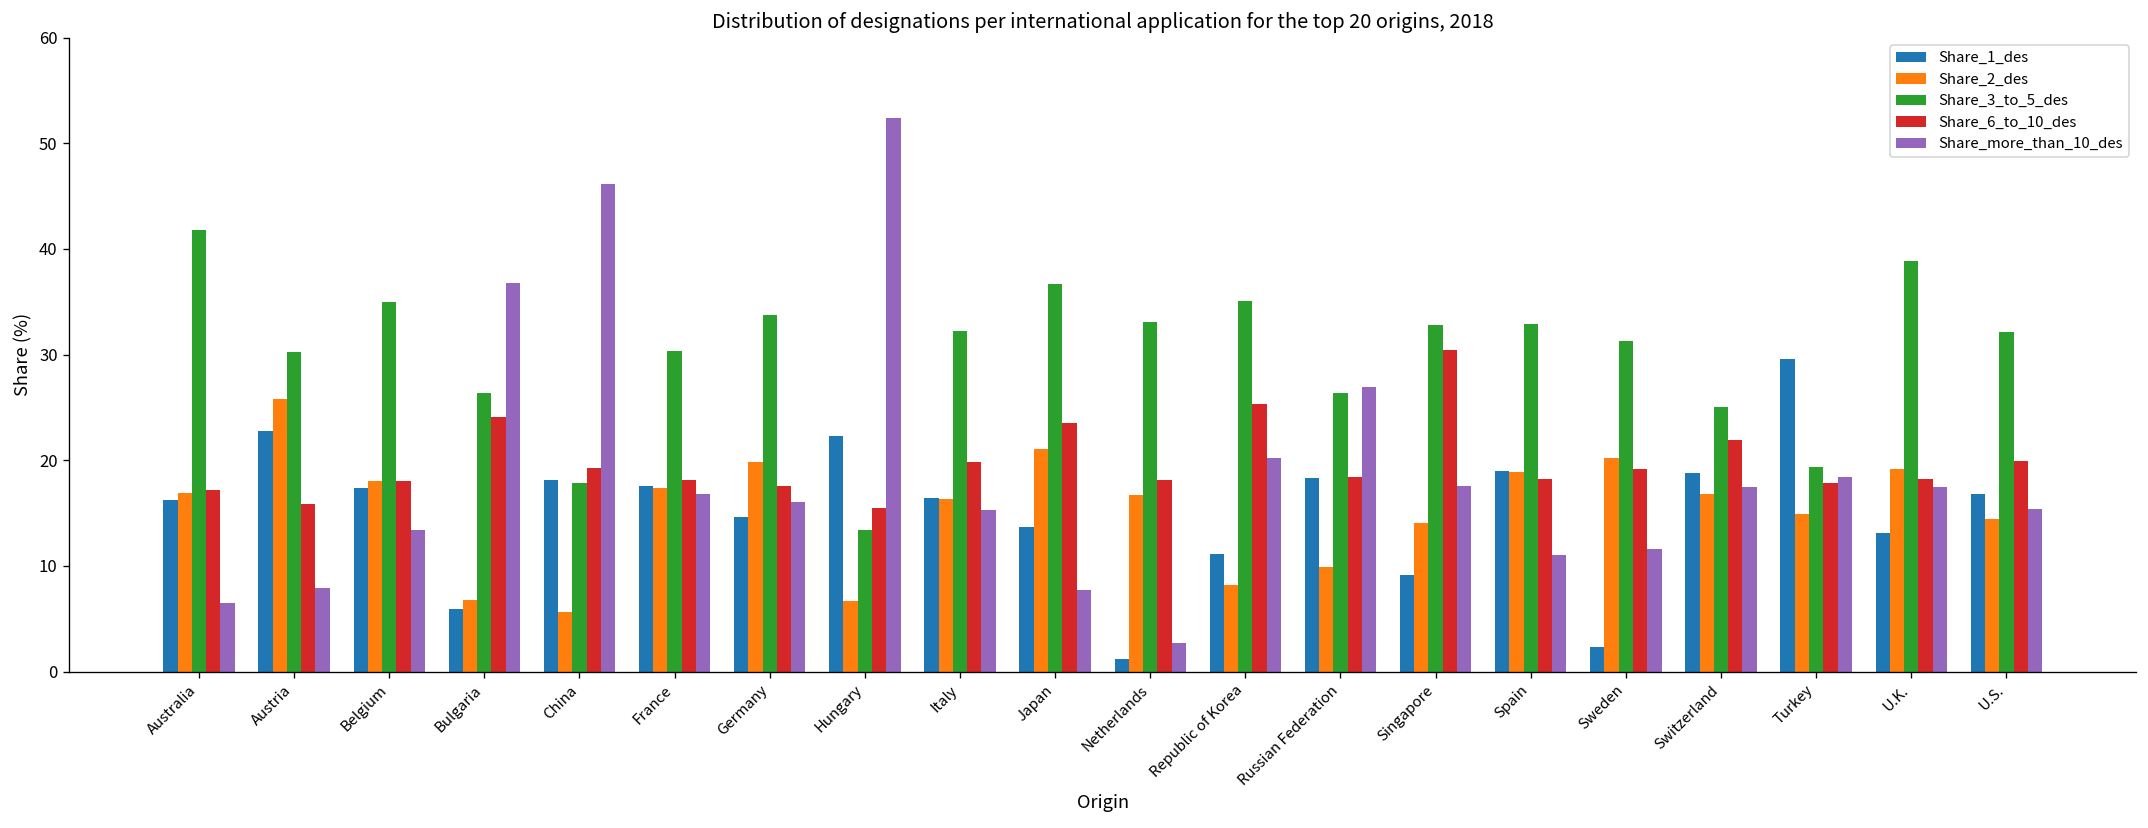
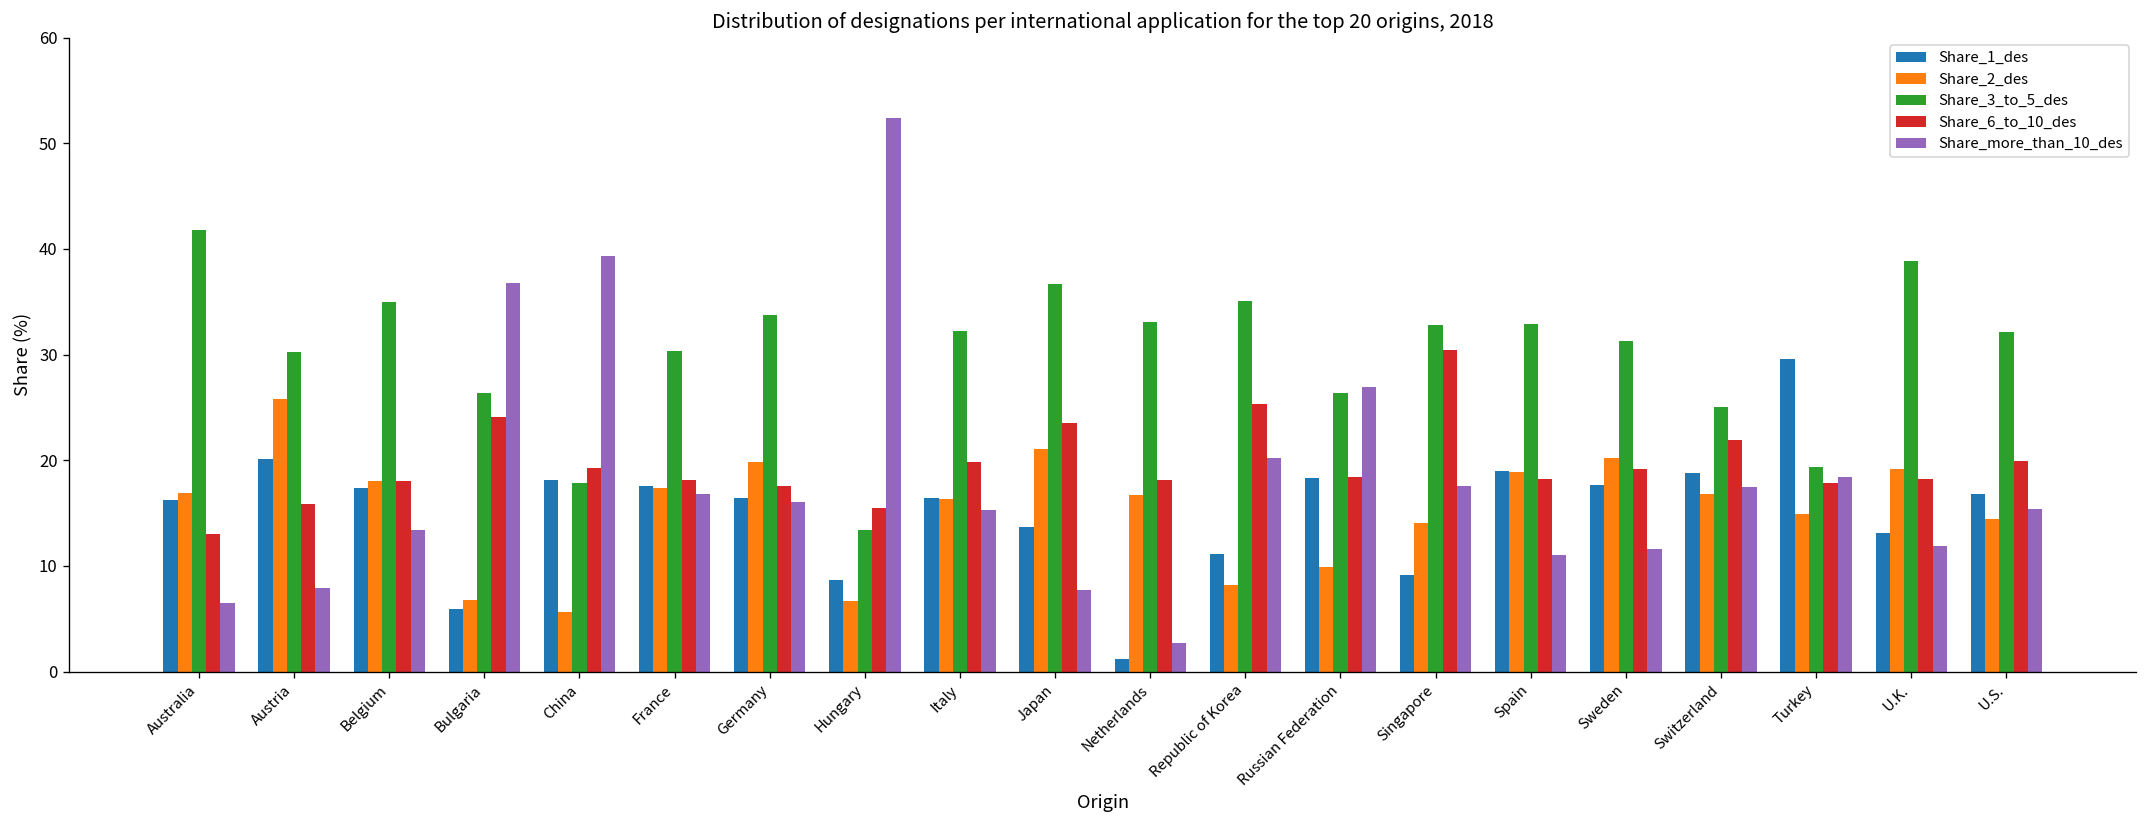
Share_6_to_10_des, Australia: 17 -> 13
Share_1_des, Austria: 23 -> 20
Share_more_than_10_des, China: 46 -> 39
Share_1_des, Germany: 15 -> 16
Share_1_des, Hungary: 22 -> 9
Share_1_des, Sweden: 2 -> 18
Share_more_than_10_des, U.K.: 18 -> 12
